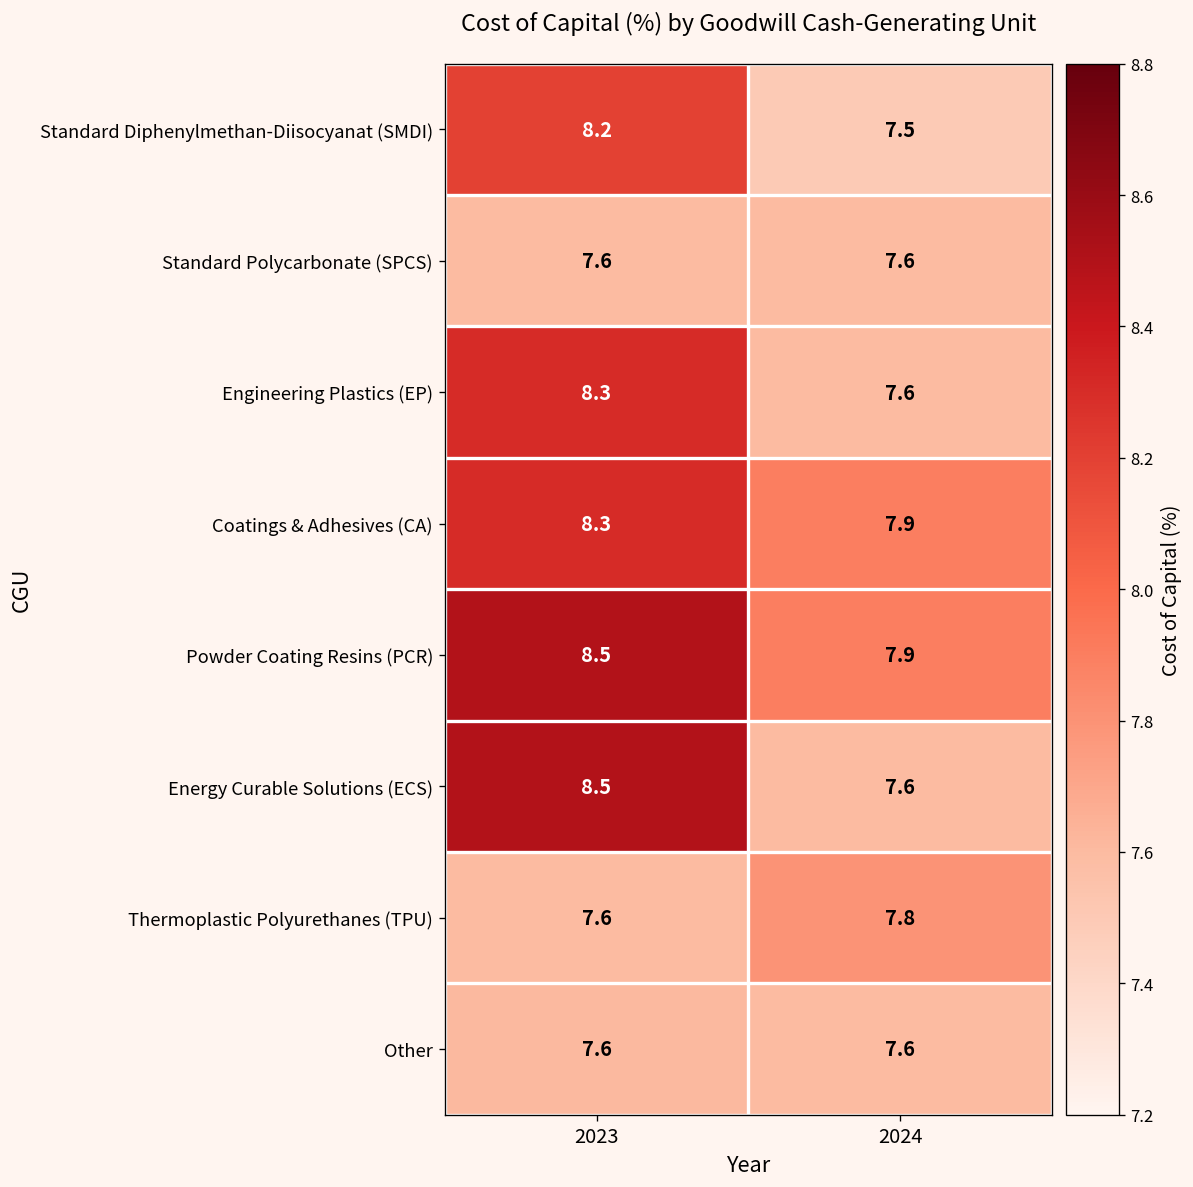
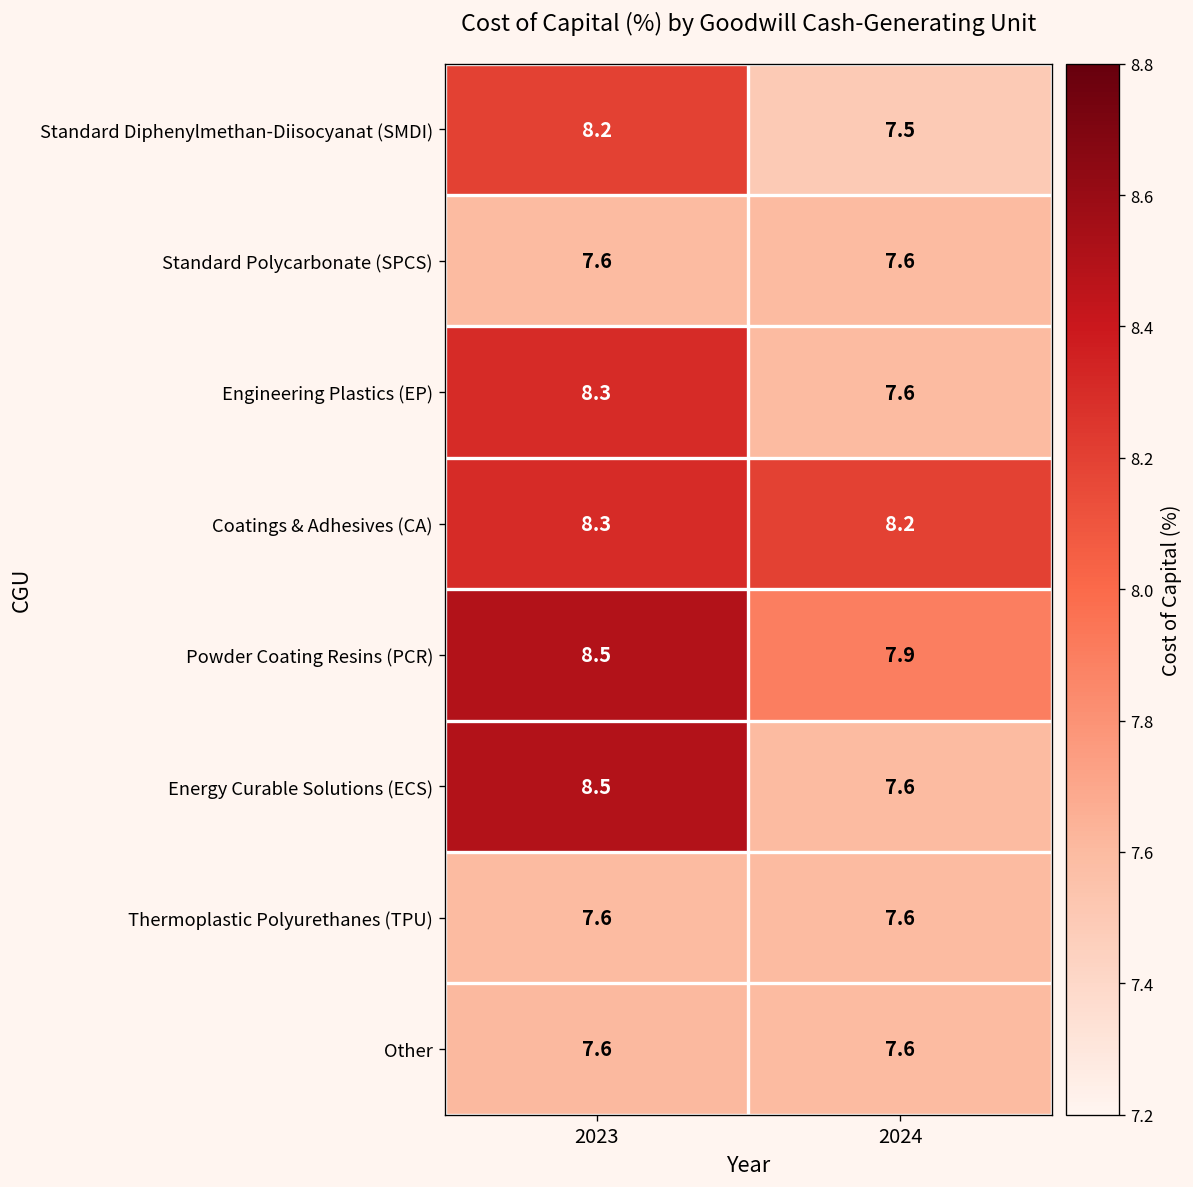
Coatings & Adhesives (CA), 2024: 7.9 -> 8.2
Thermoplastic Polyurethanes (TPU), 2024: 7.8 -> 7.6
